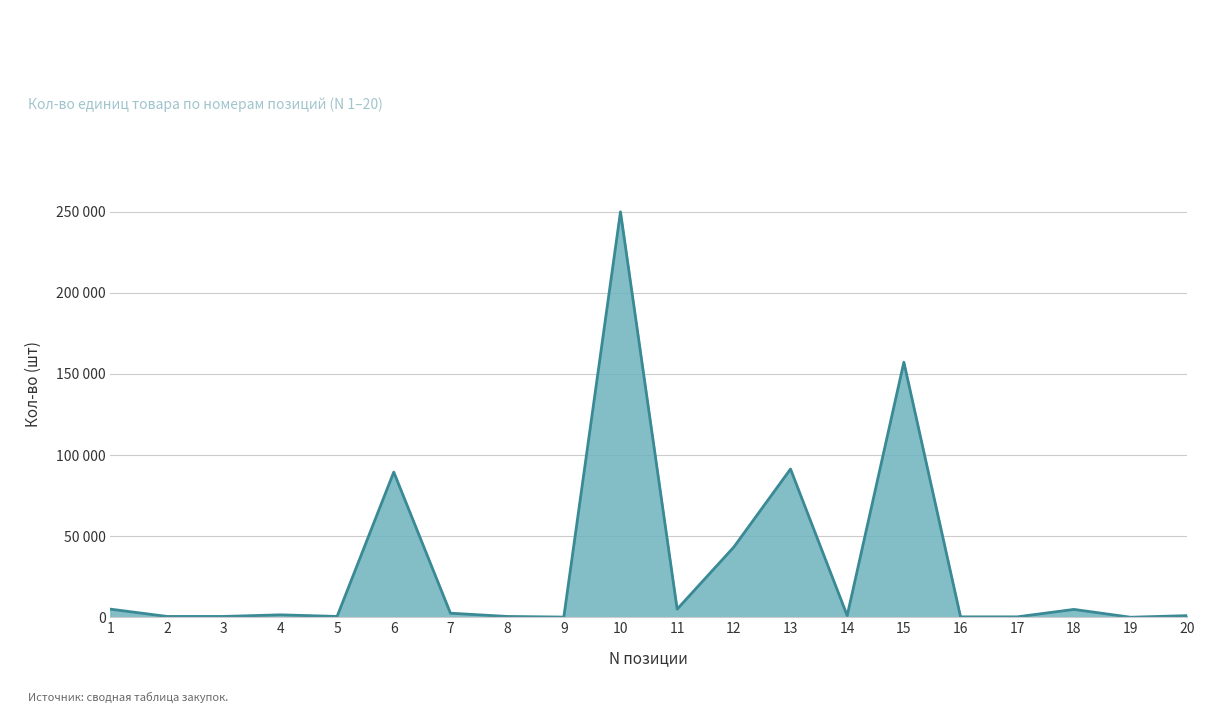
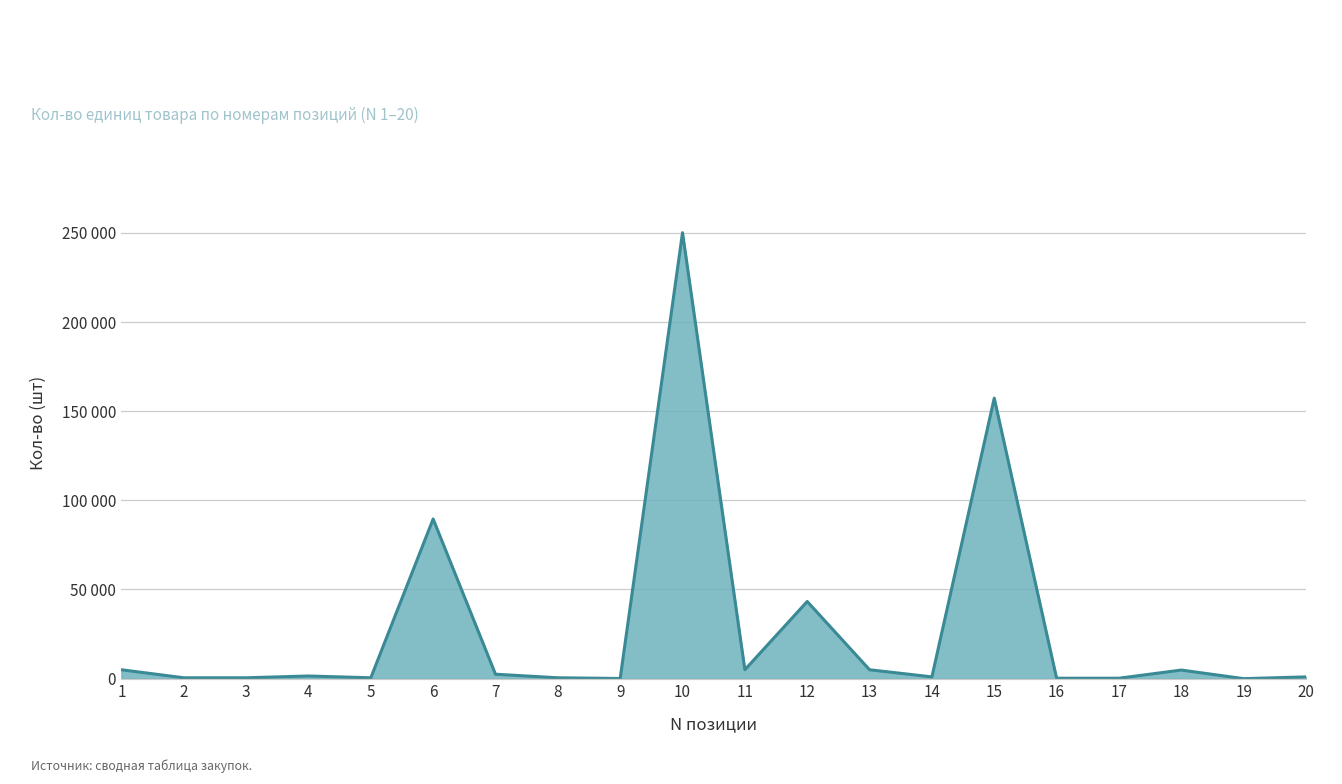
13: 91000 -> 5000
